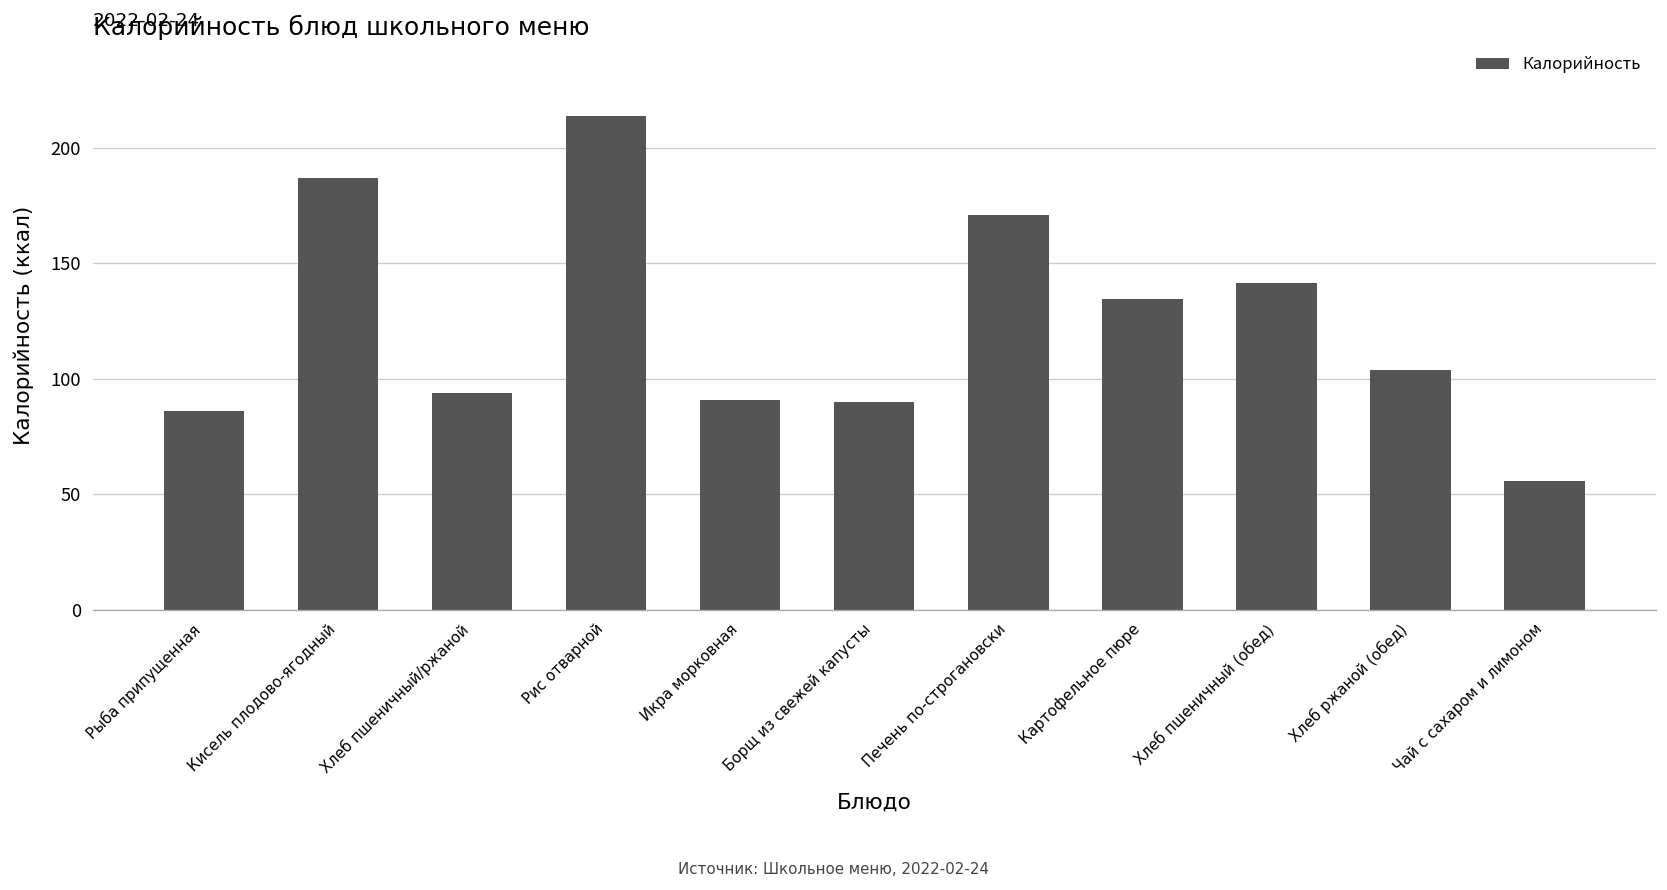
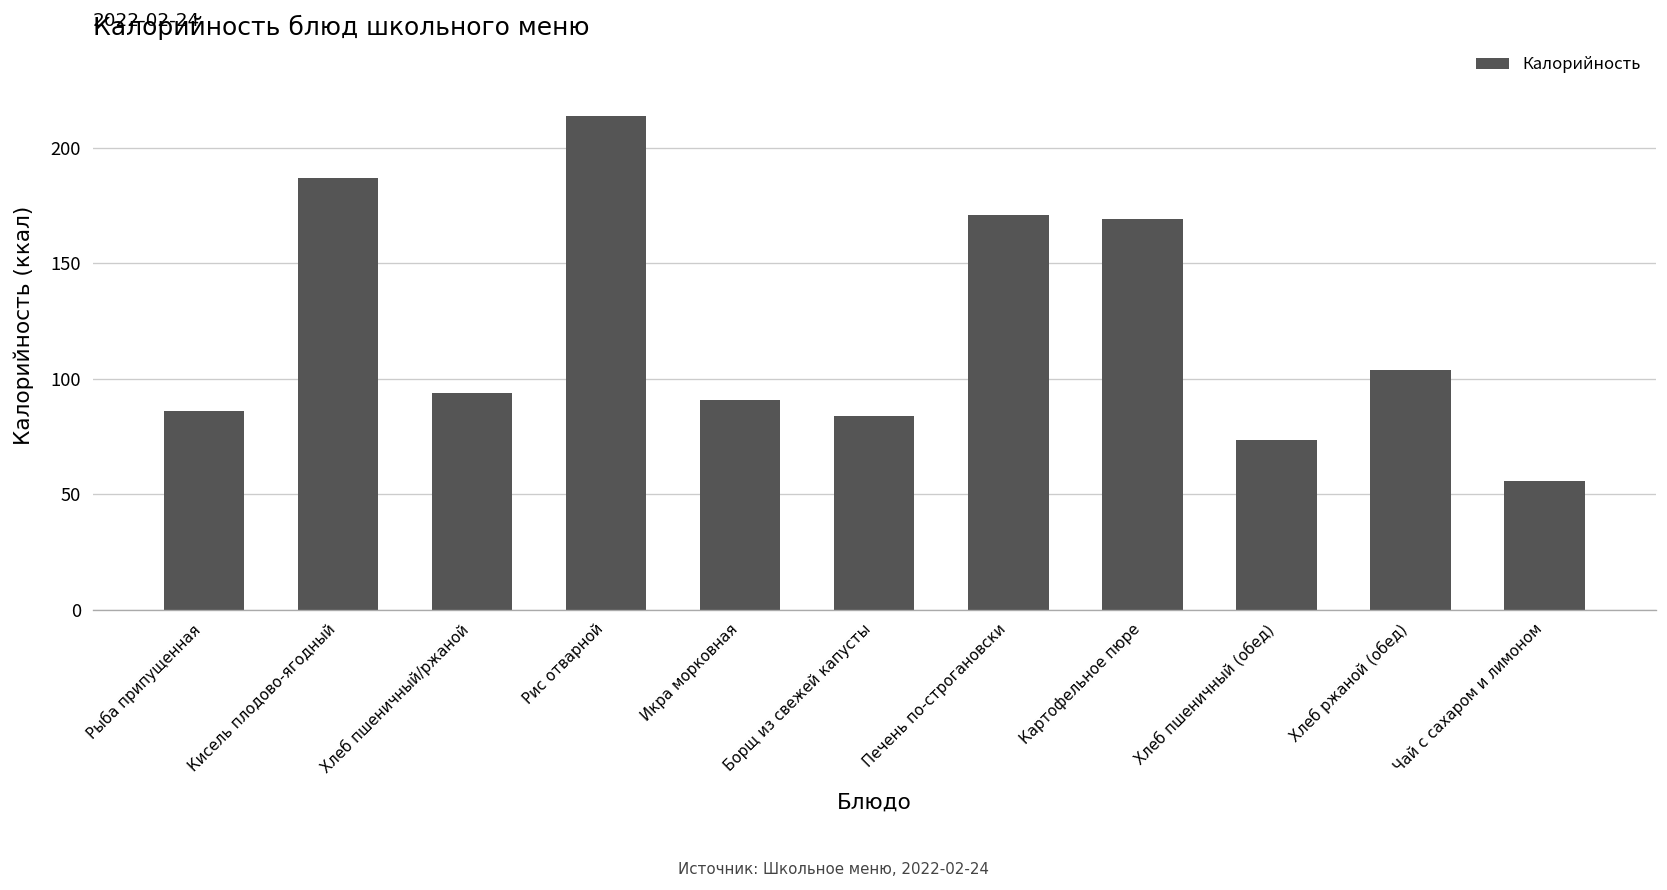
Борщ из свежей капусты: 90 -> 84
Картофельное пюре: 134 -> 169
Хлеб пшеничный (обед): 142 -> 74
